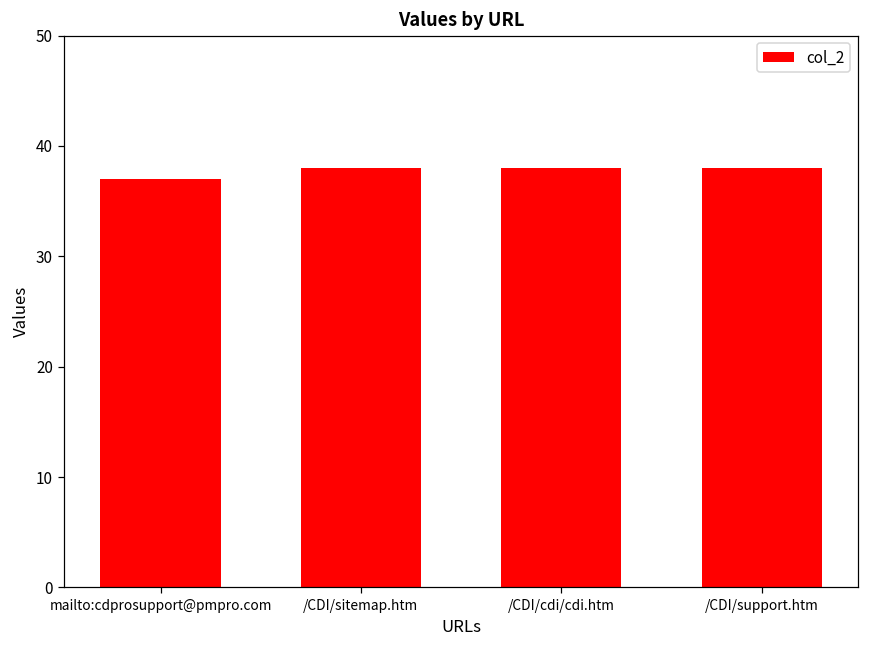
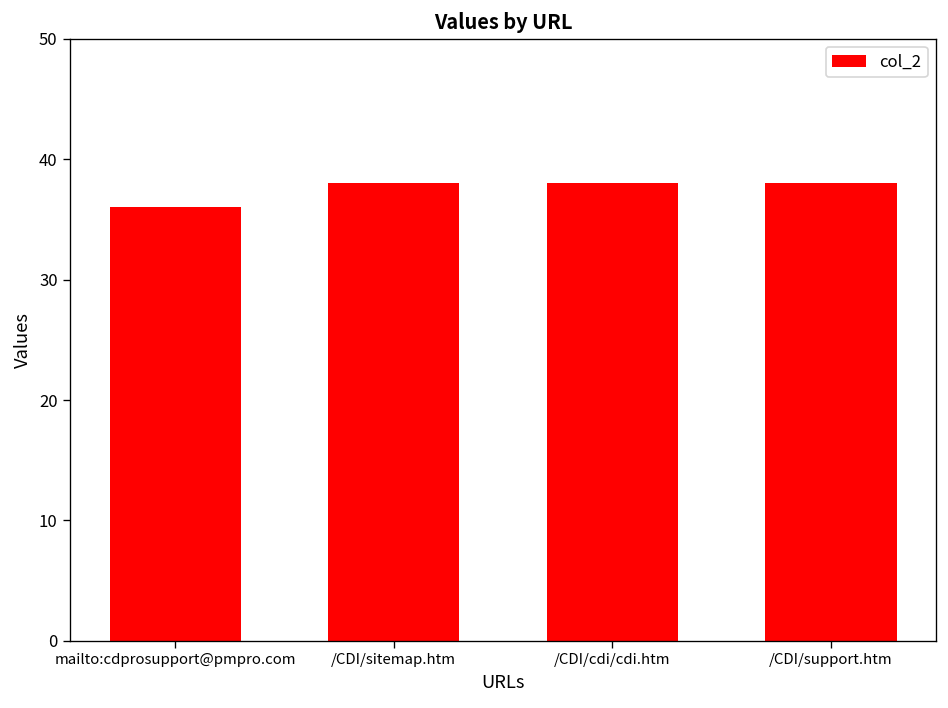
mailto:cdprosupport@pmpro.com: 37 -> 36
